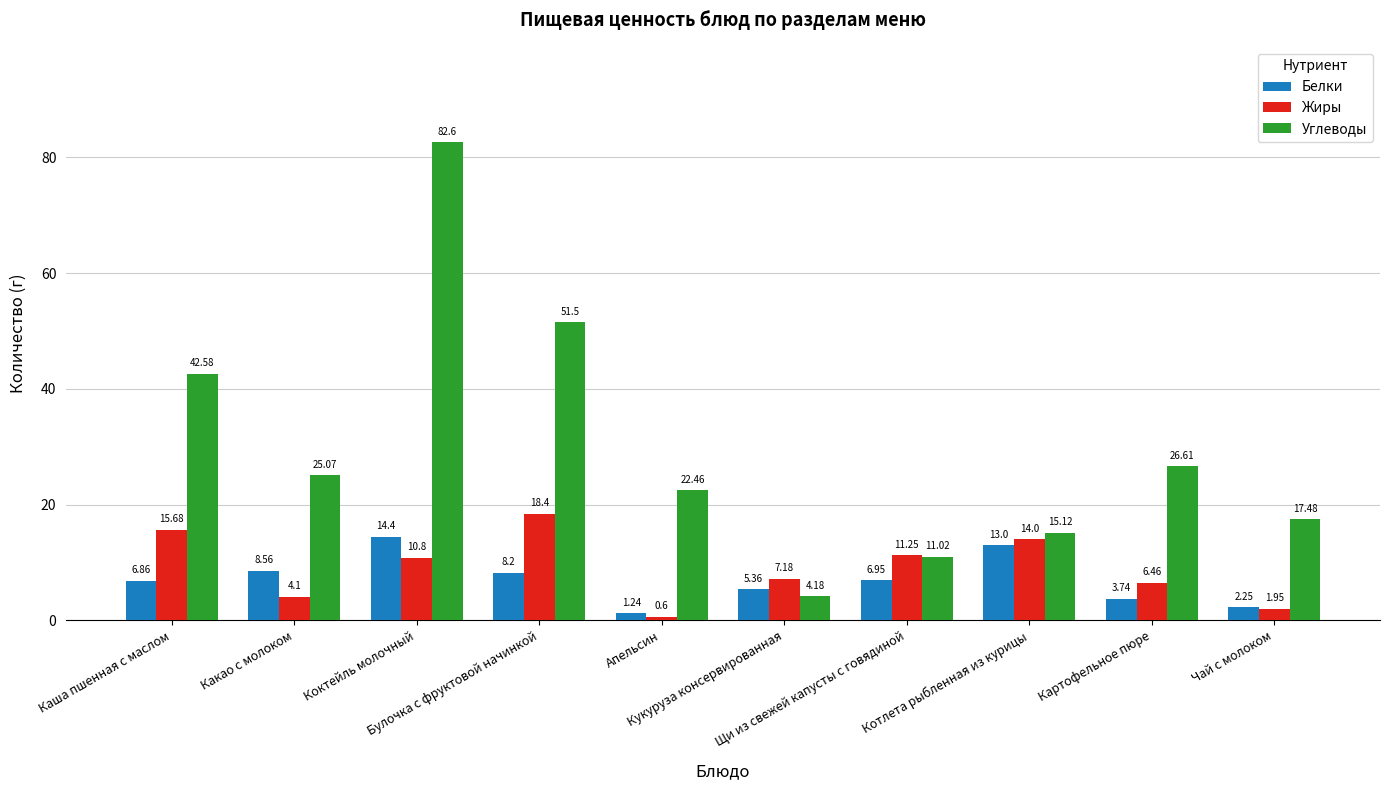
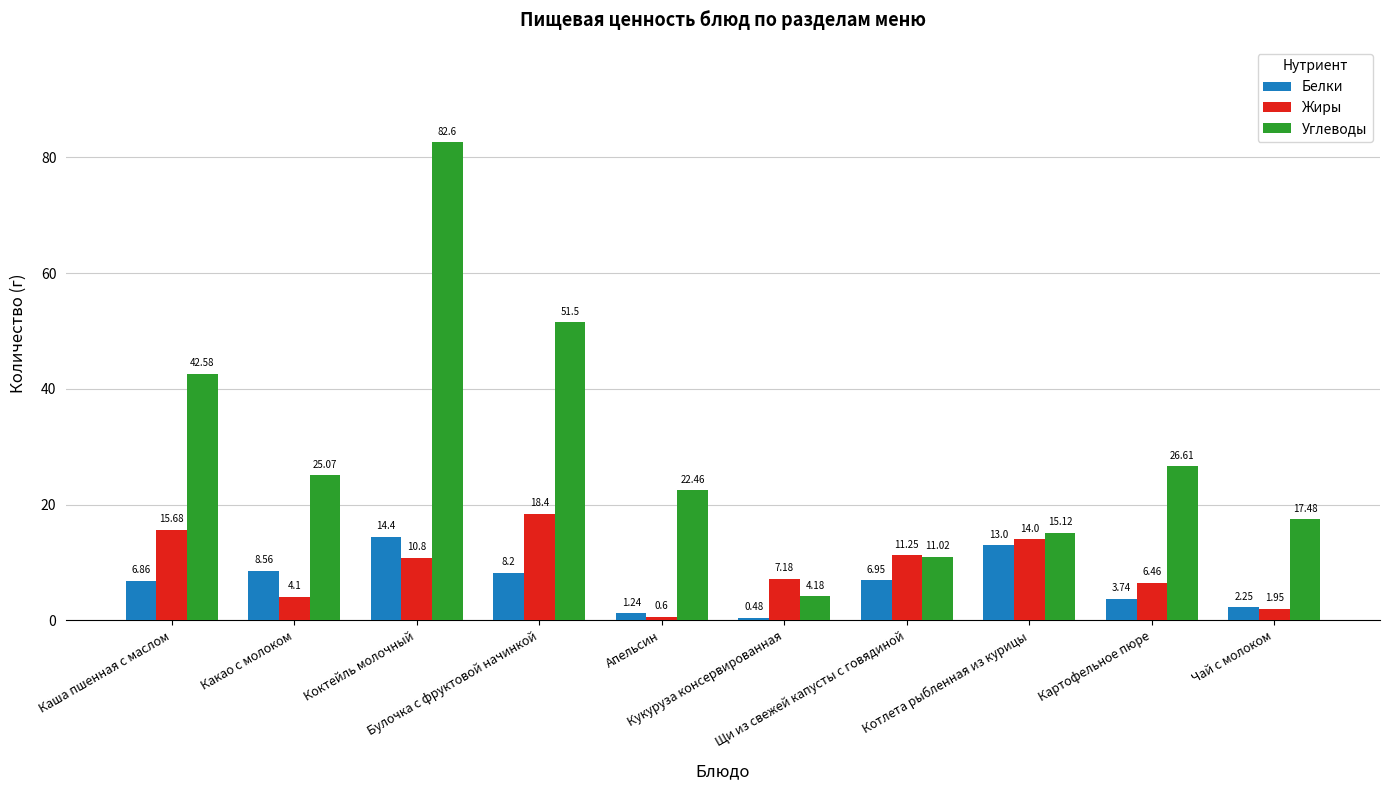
Белки, Кукуруза консервированная: 5.36 -> 0.48
